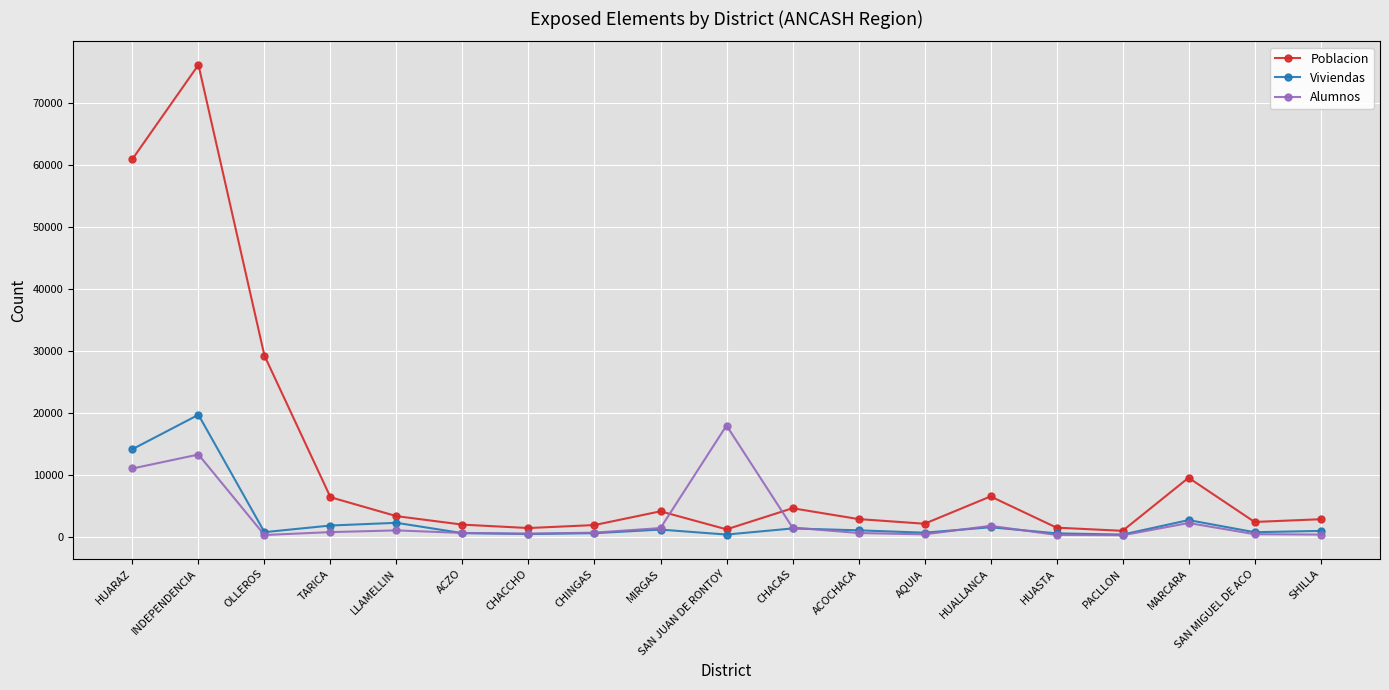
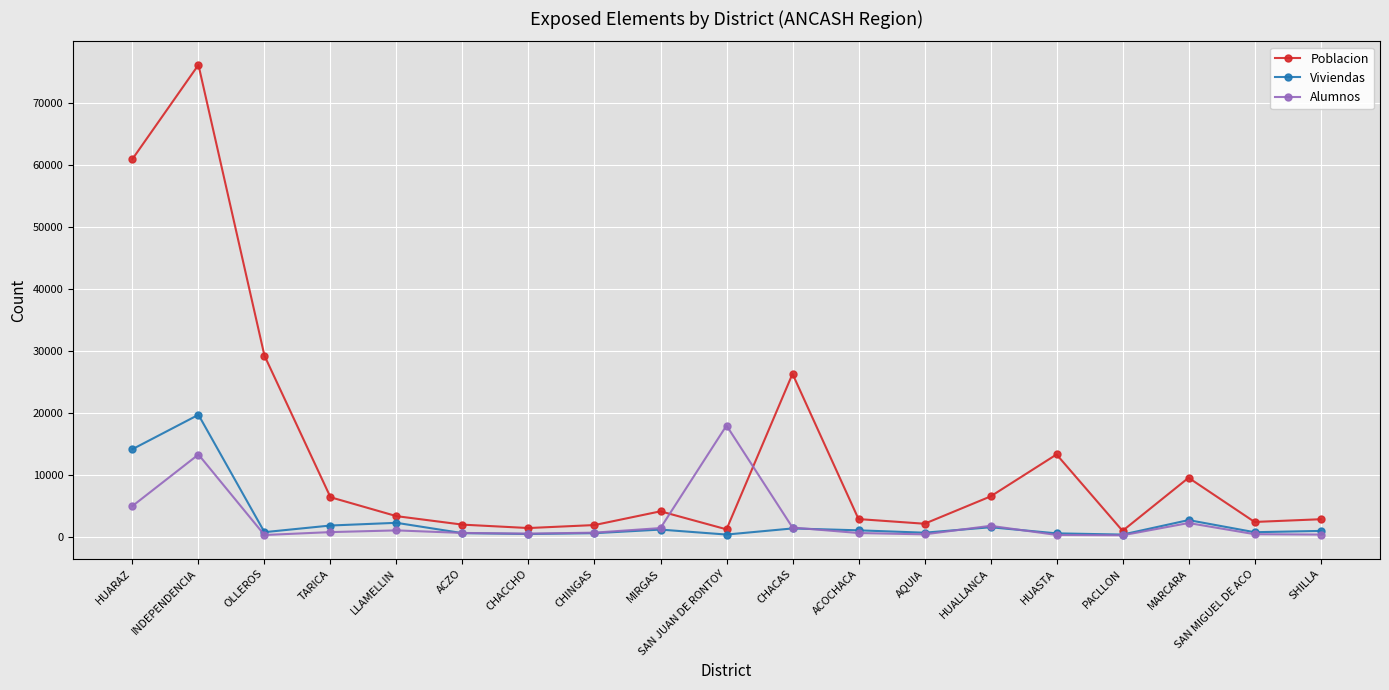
Alumnos, HUARAZ: 11000 -> 5000
Poblacion, CHACAS: 5000 -> 26000
Poblacion, HUASTA: 1000 -> 13000
